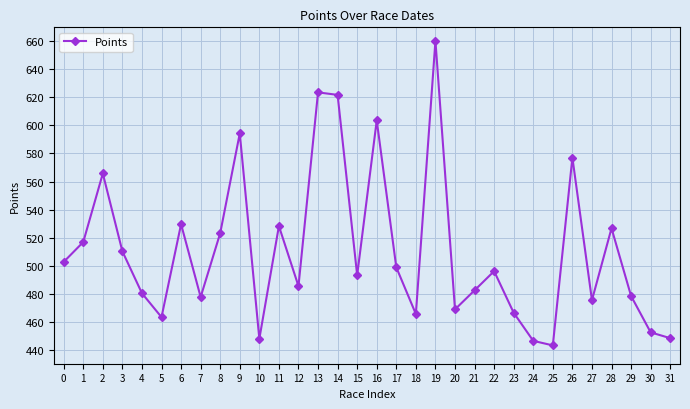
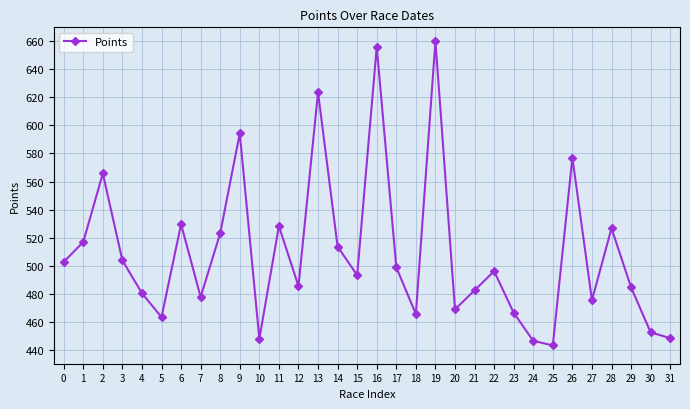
3: 510 -> 504
14: 622 -> 514
16: 604 -> 656
29: 478 -> 484
